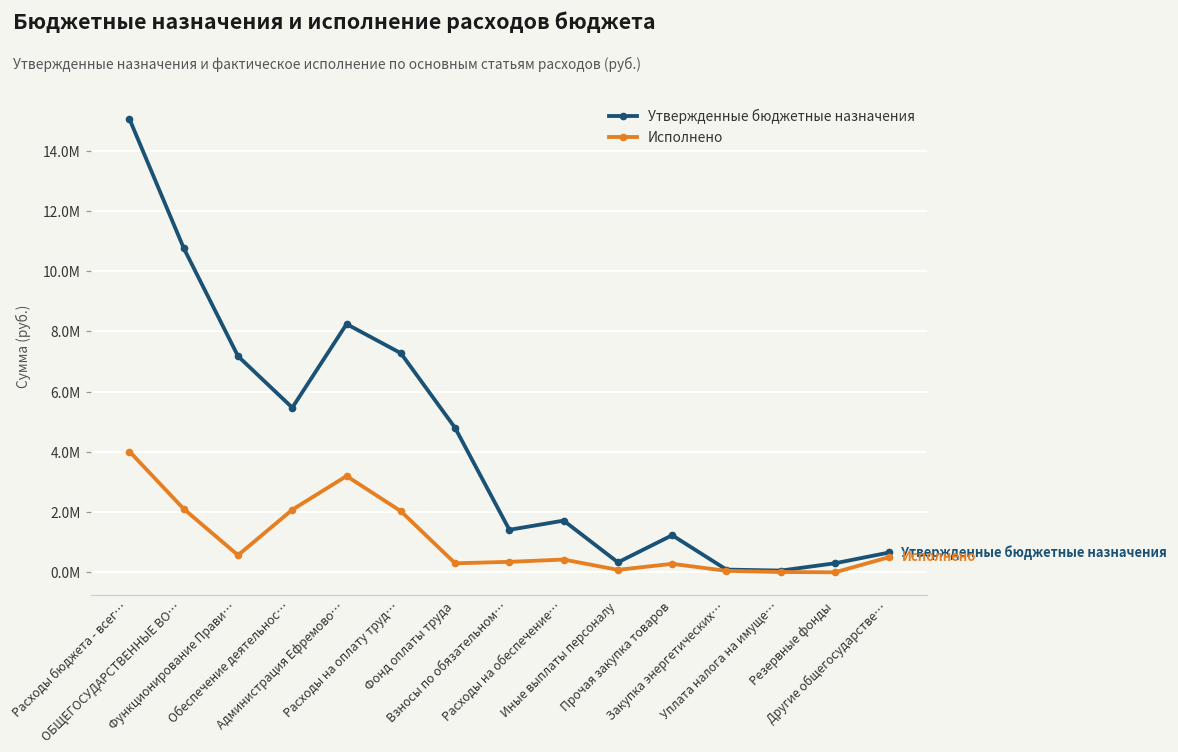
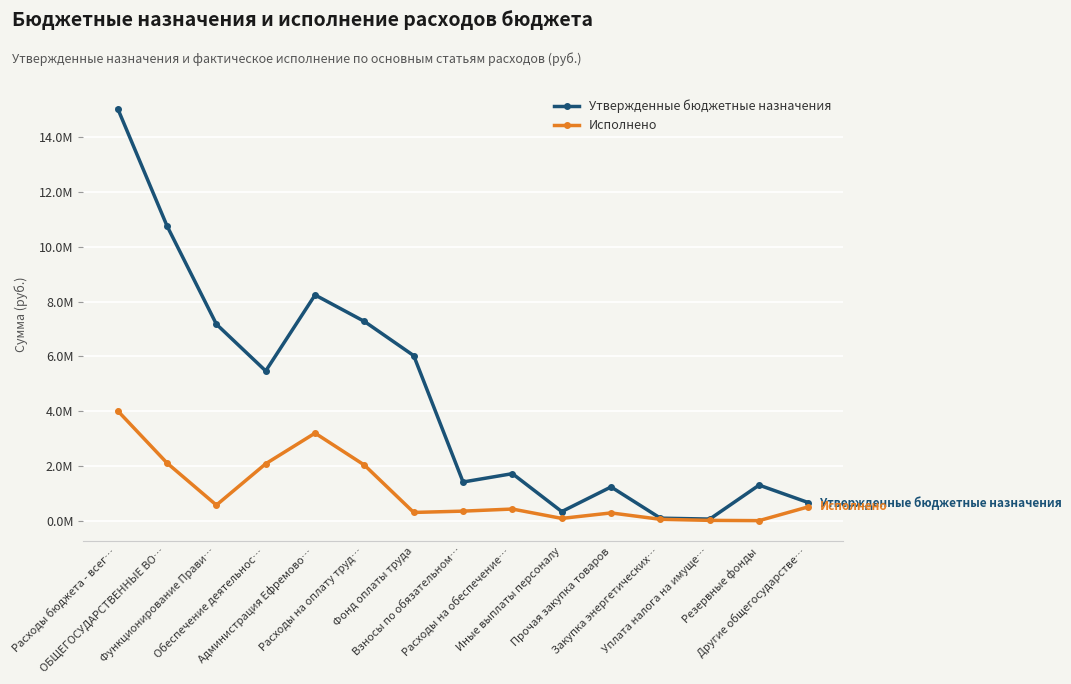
Утвержденные бюджетные назначения, Фонд оплаты труда: 4800000 -> 6000000
Утвержденные бюджетные назначения, Резервные фонды: 300000 -> 1300000
